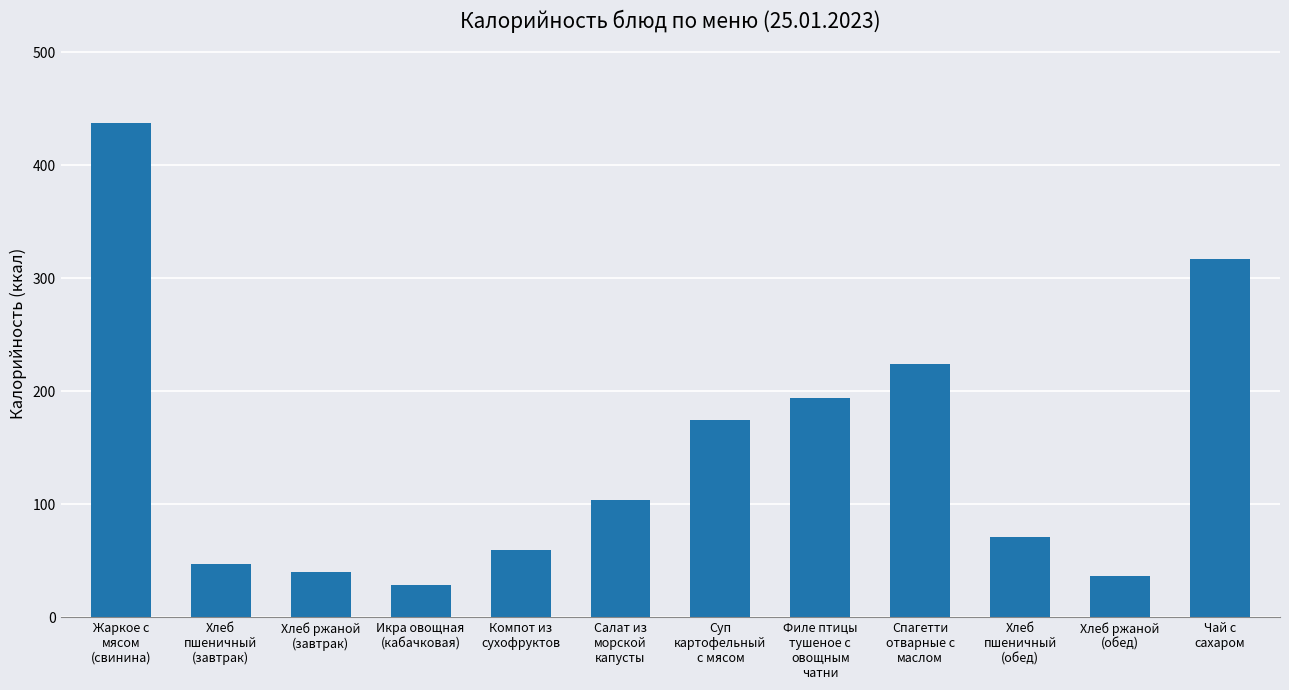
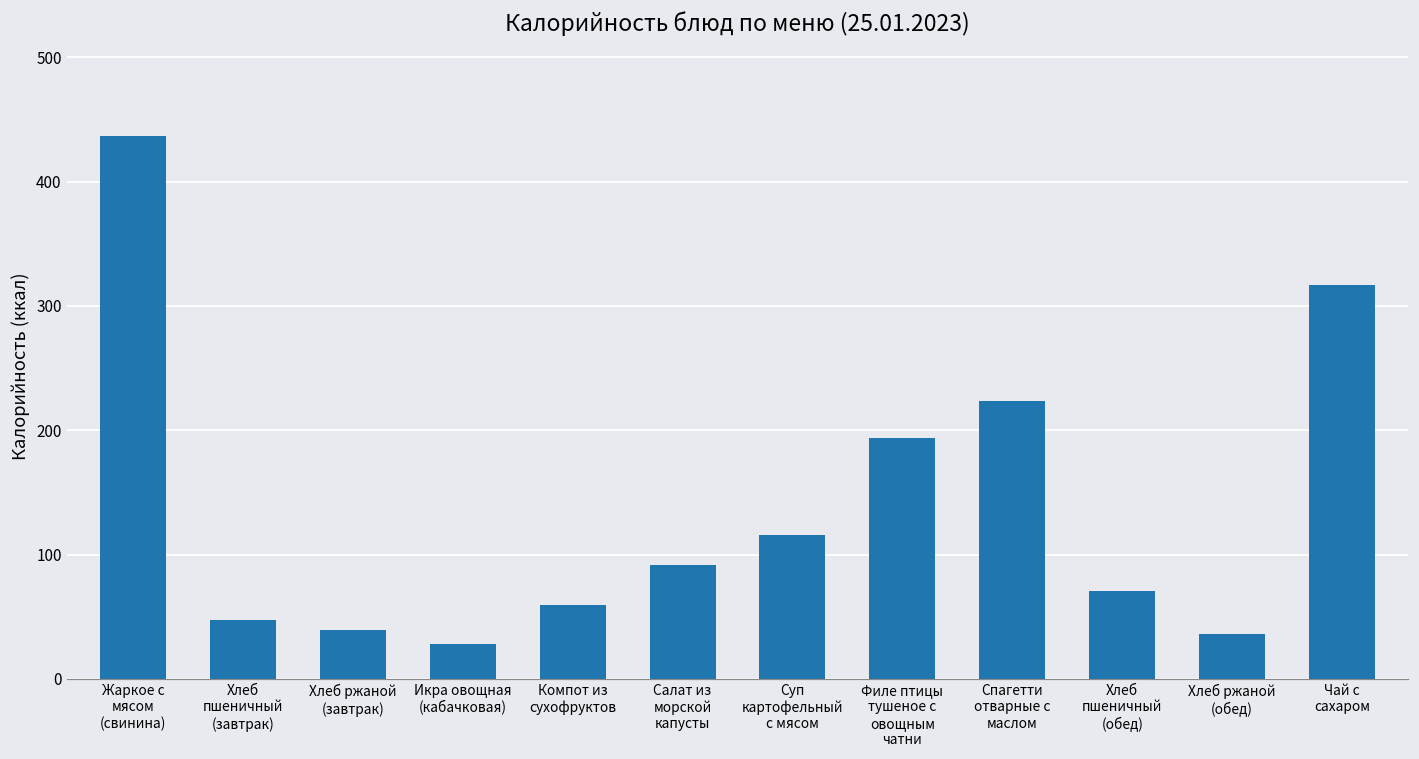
Салат из морской капусты: 103 -> 91
Суп картофельный с мясом: 174 -> 116
